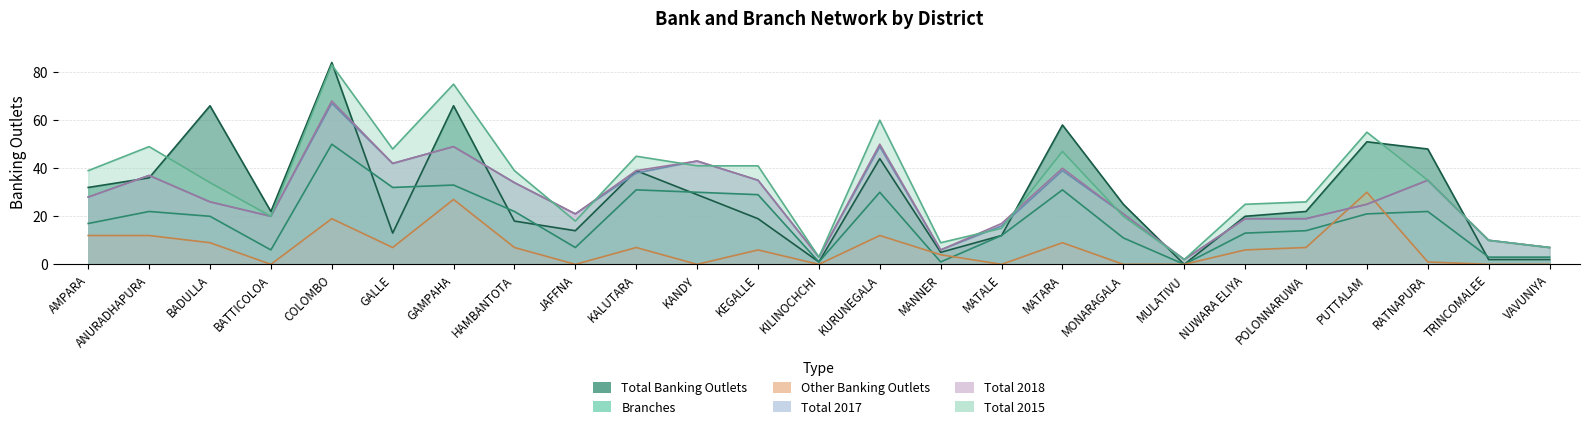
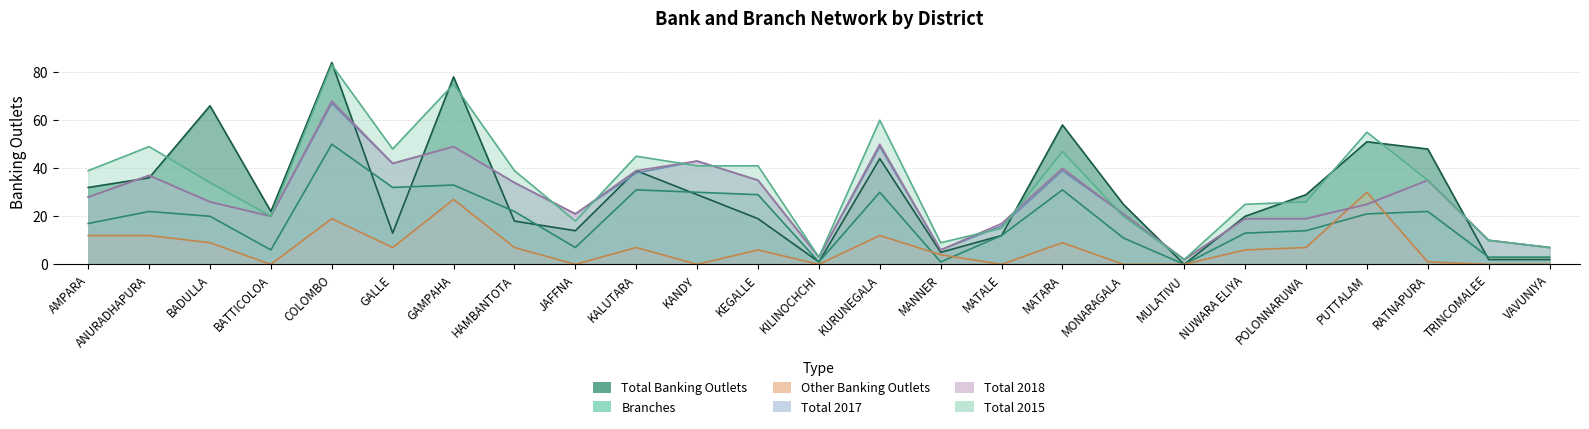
Total Banking Outlets, GAMPAHA: 66 -> 78
Total Banking Outlets, POLONNARUWA: 22 -> 29
